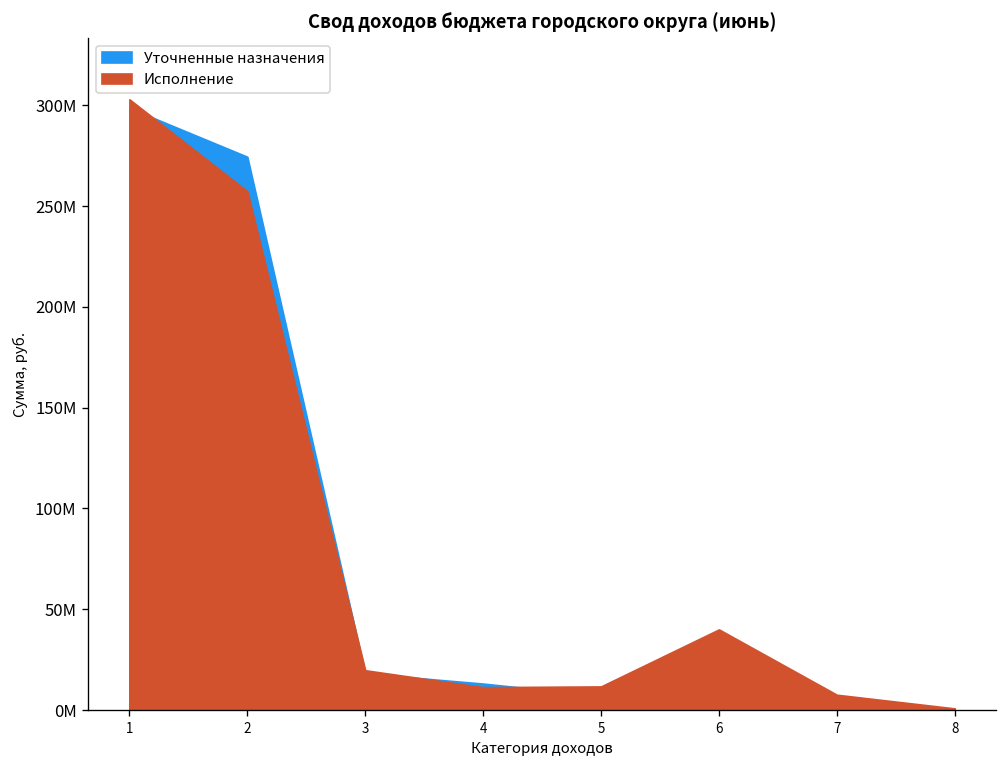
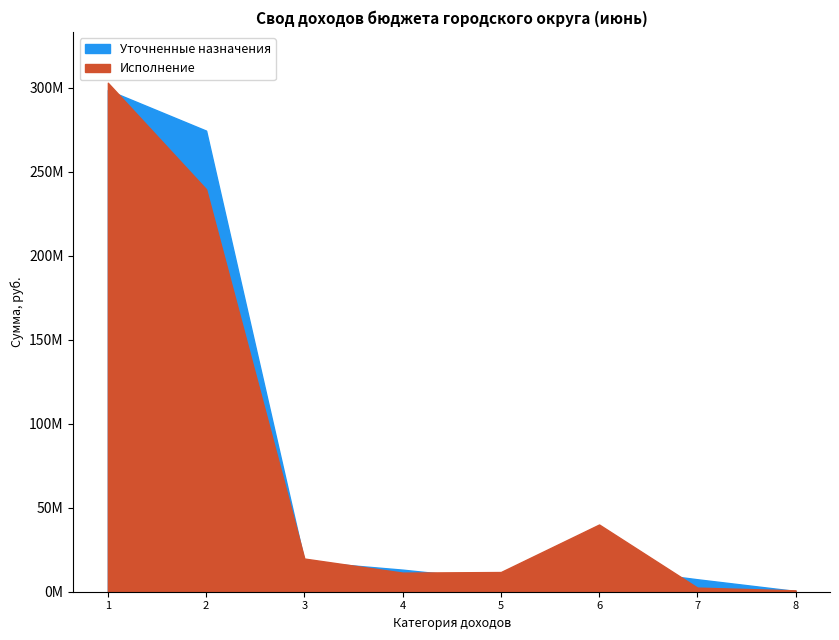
Исполнение, 2: 257000000 -> 240000000
Уточненные назначения, 7: 2000000 -> 7000000
Исполнение, 7: 8000000 -> 2000000
